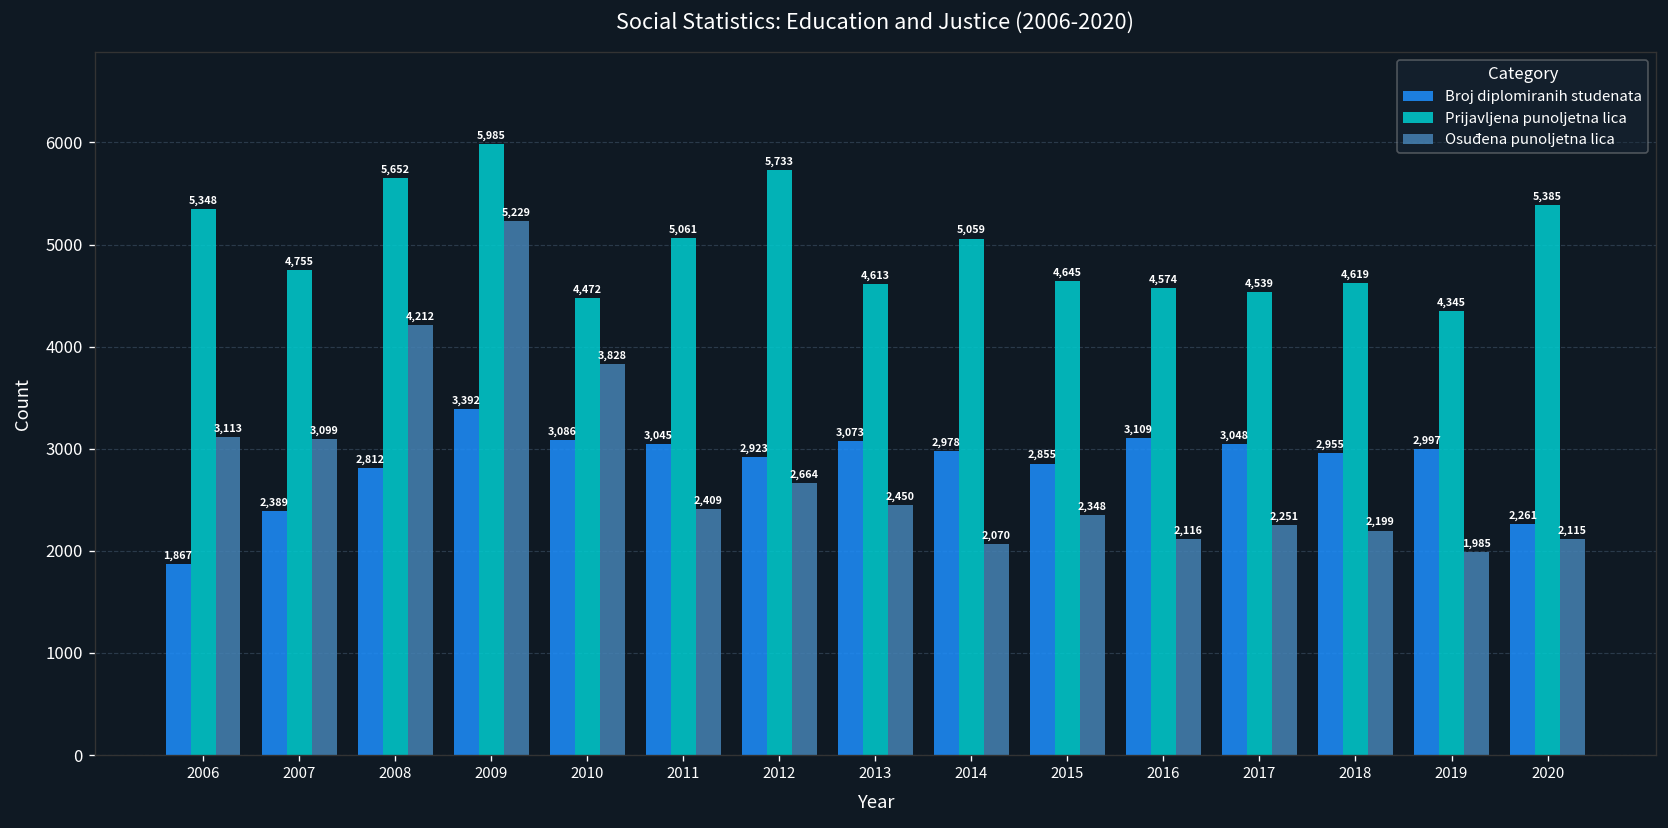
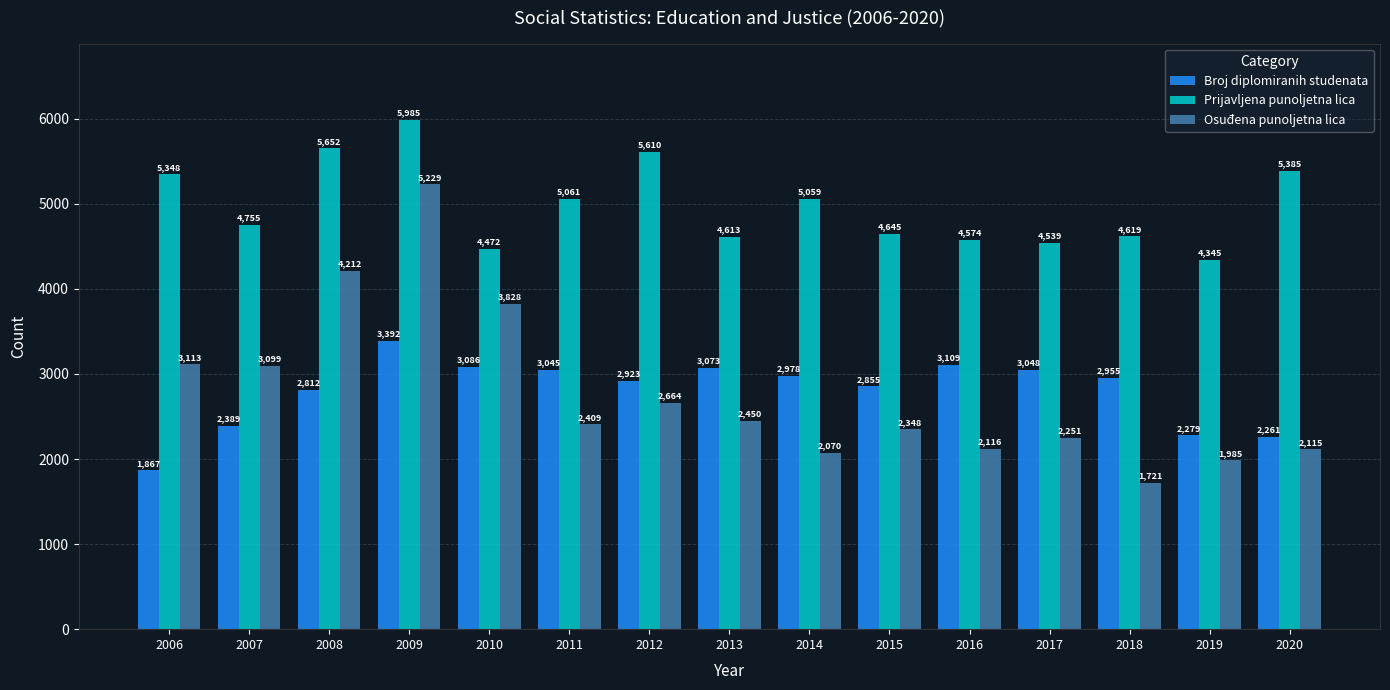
Prijavljena punoljetna lica, 2012: 5,733 -> 5,610
Osuđena punoljetna lica, 2018: 2,199 -> 1,721
Broj diplomiranih studenata, 2019: 2,997 -> 2,279
